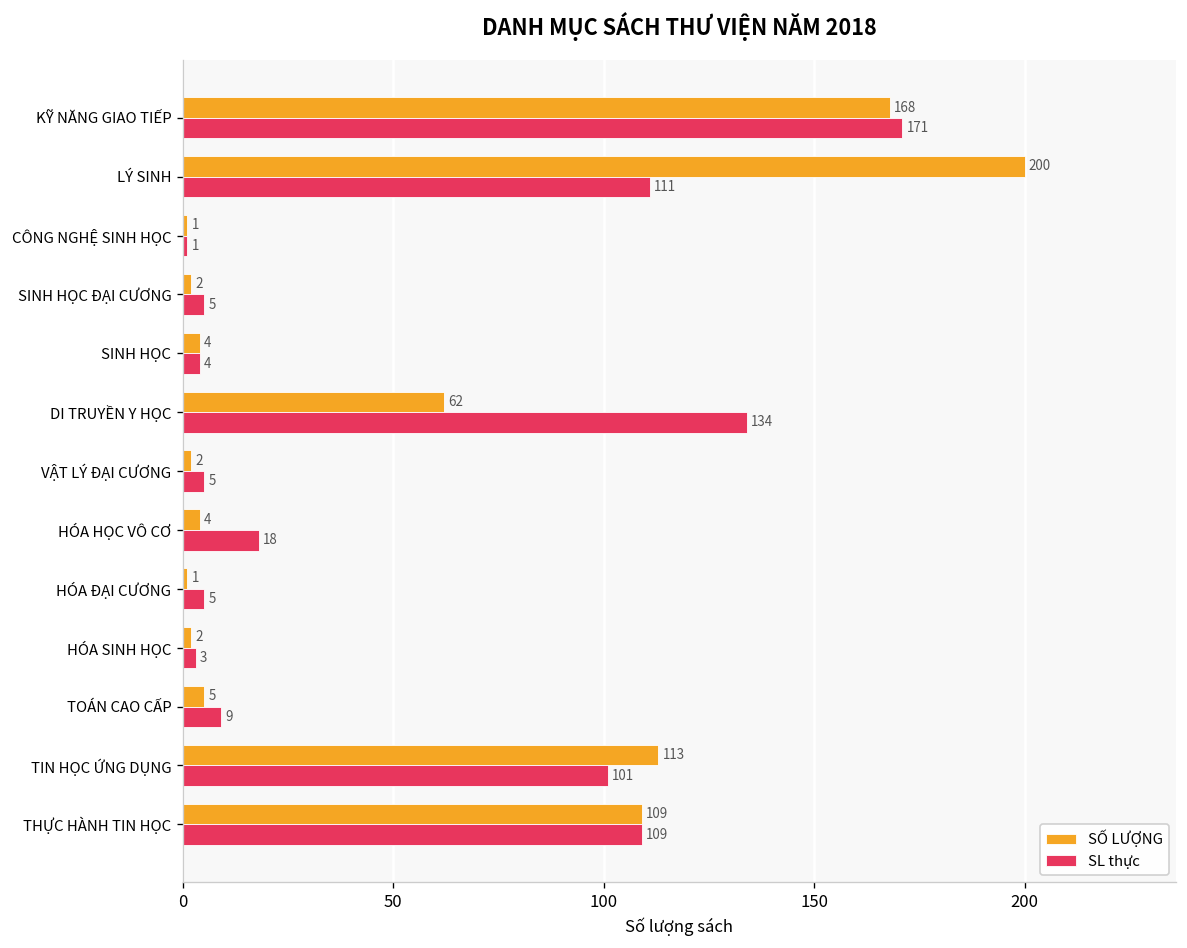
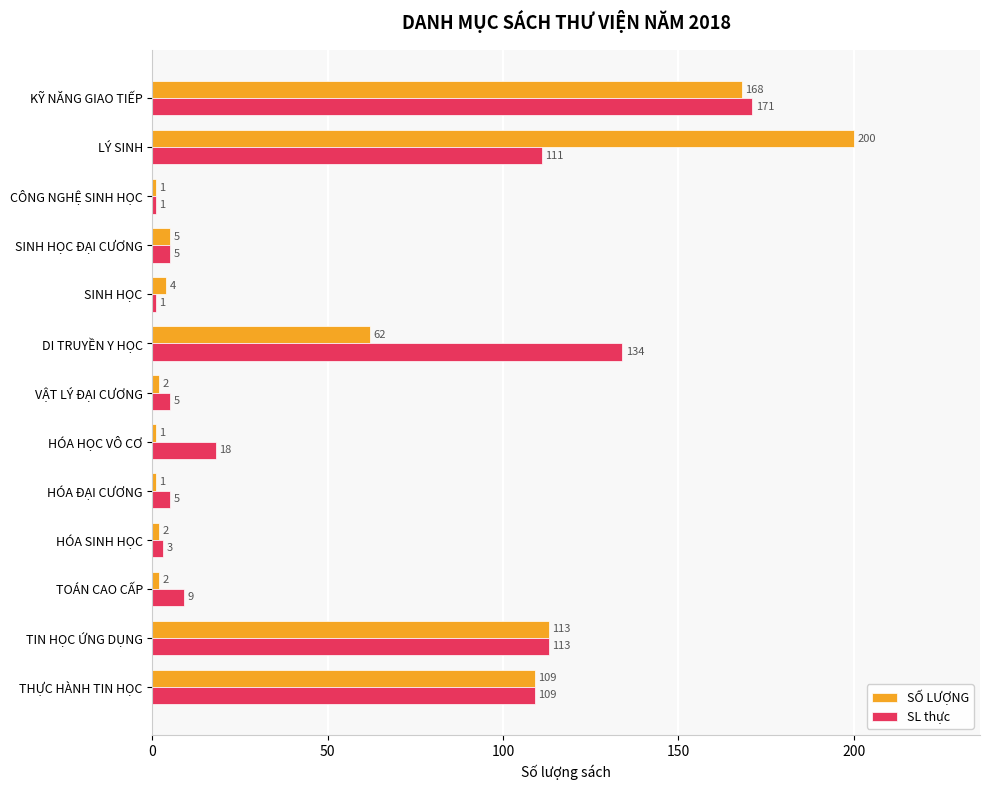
SỐ LƯỢNG, SINH HỌC ĐẠI CƯƠNG: 2 -> 5
SL thực, SINH HỌC: 4 -> 1
SỐ LƯỢNG, HÓA HỌC VÔ CƠ: 4 -> 1
SỐ LƯỢNG, TOÁN CAO CẤP: 5 -> 2
SL thực, TIN HỌC ỨNG DỤNG: 101 -> 113
